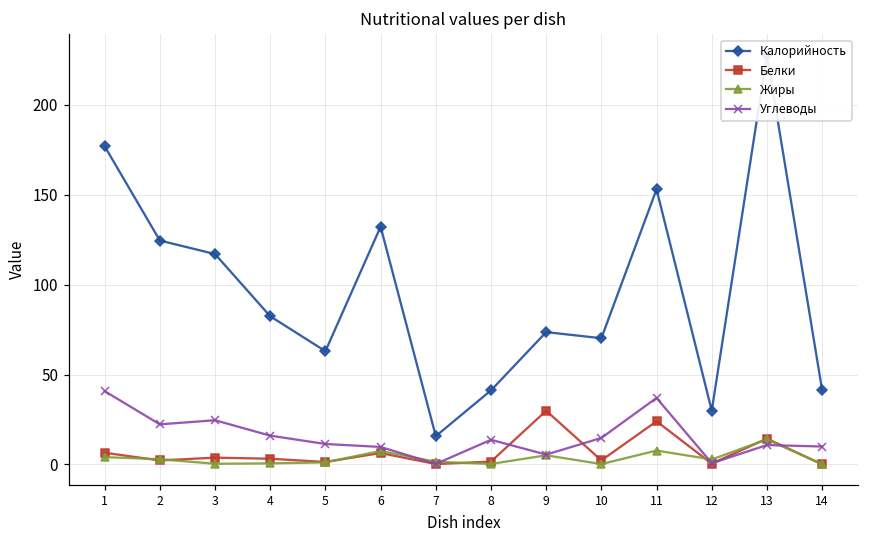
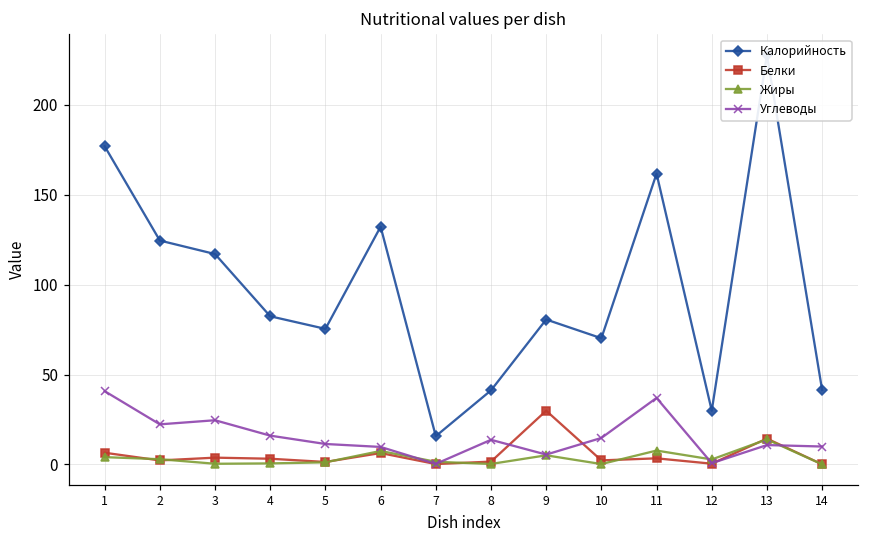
Калорийность, 5: 63 -> 75
Калорийность, 9: 74 -> 81
Калорийность, 11: 153 -> 162
Белки, 11: 24 -> 3
